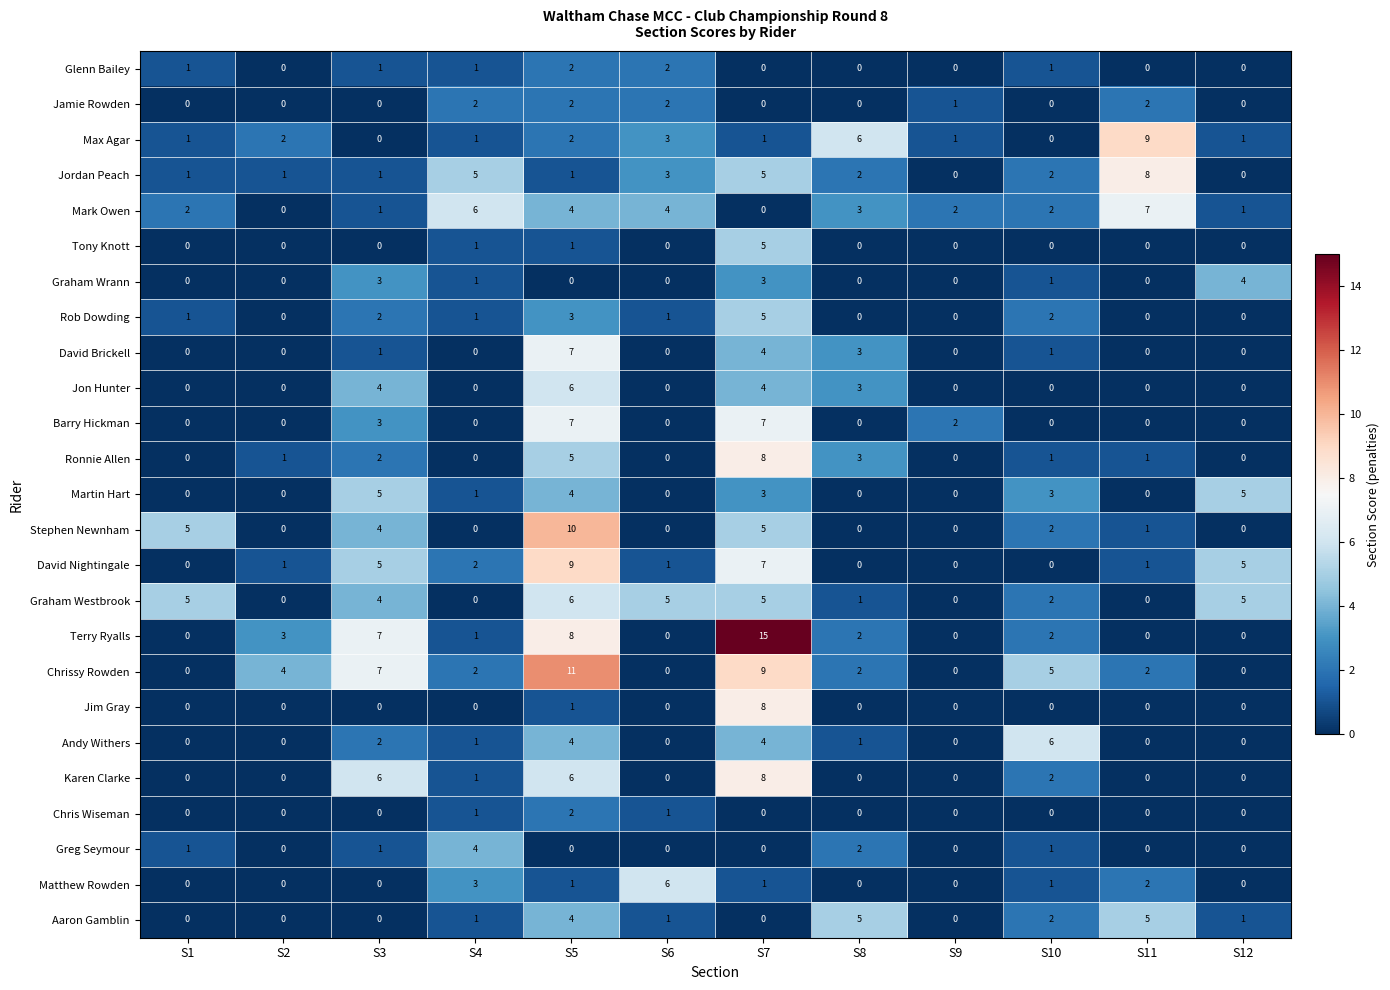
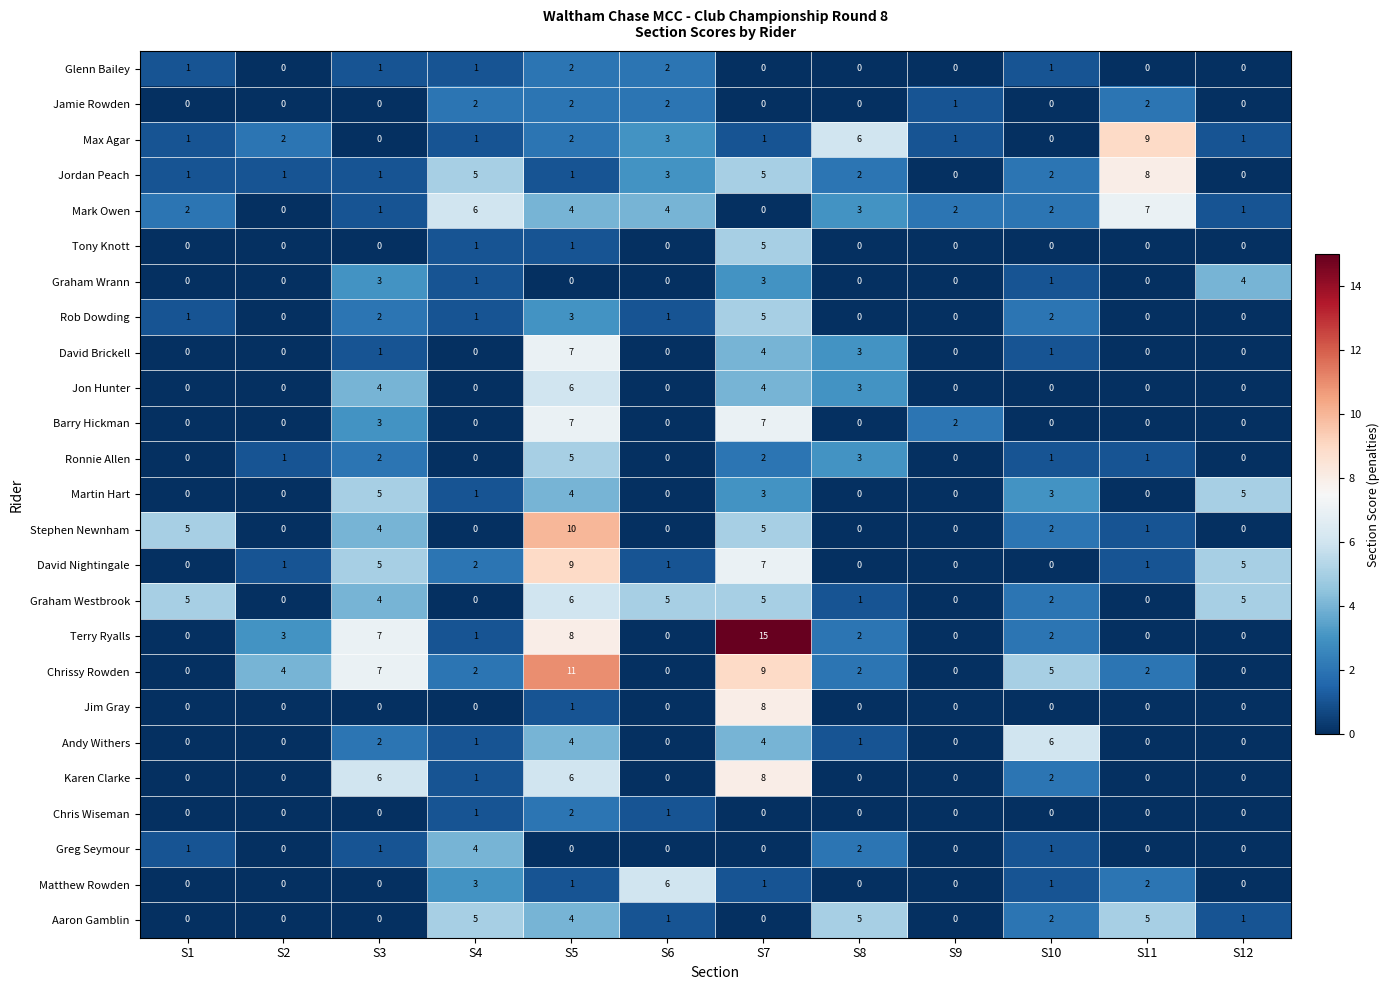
Ronnie Allen, S7: 8 -> 2
Aaron Gamblin, S4: 1 -> 5
